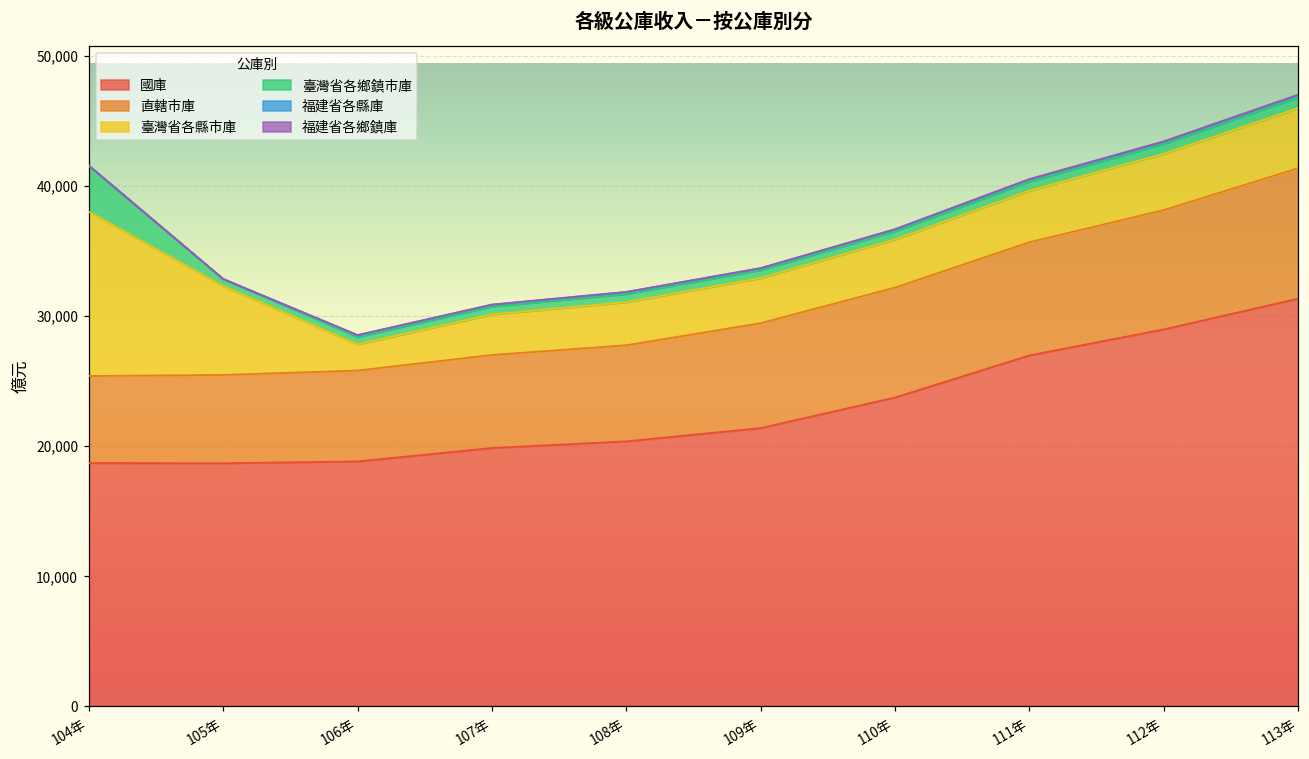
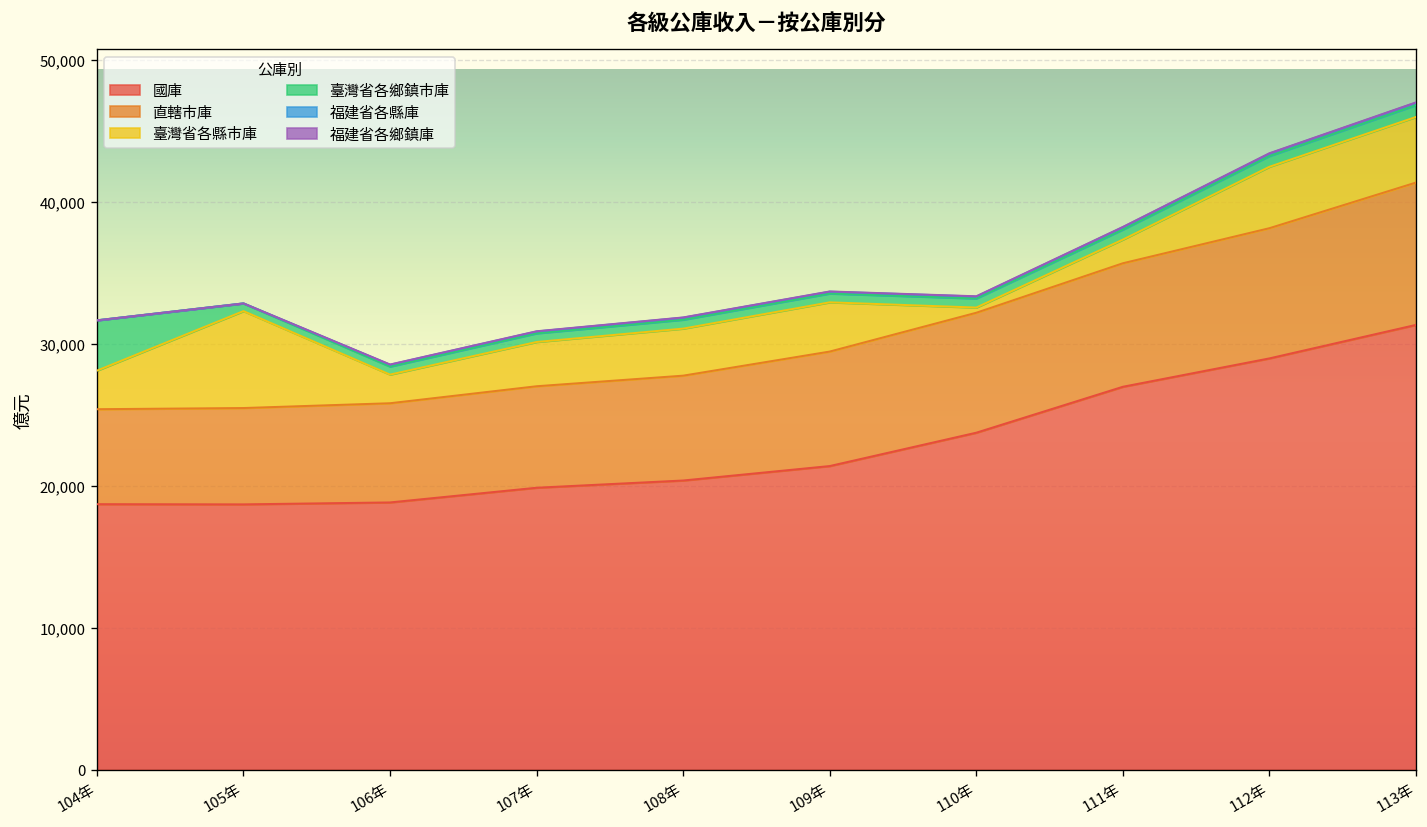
臺灣省各縣市庫, 104年: 12,600 -> 2,700
臺灣省各縣市庫, 110年: 3,700 -> 400
臺灣省各縣市庫, 111年: 4,000 -> 1,700
